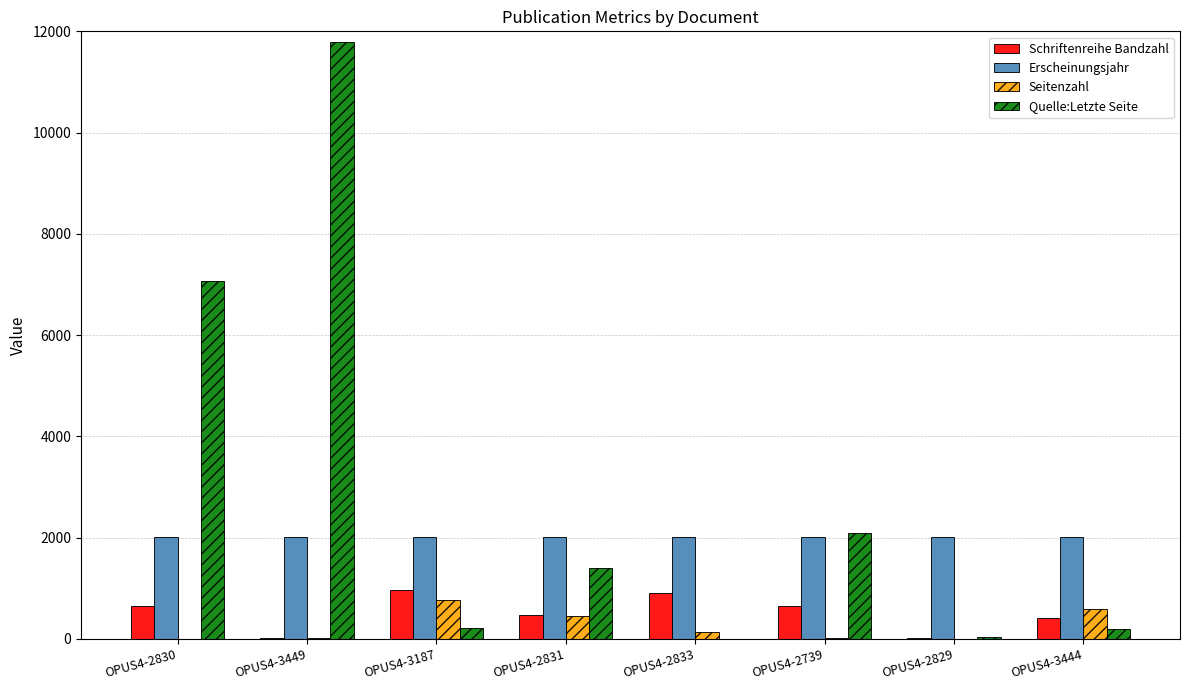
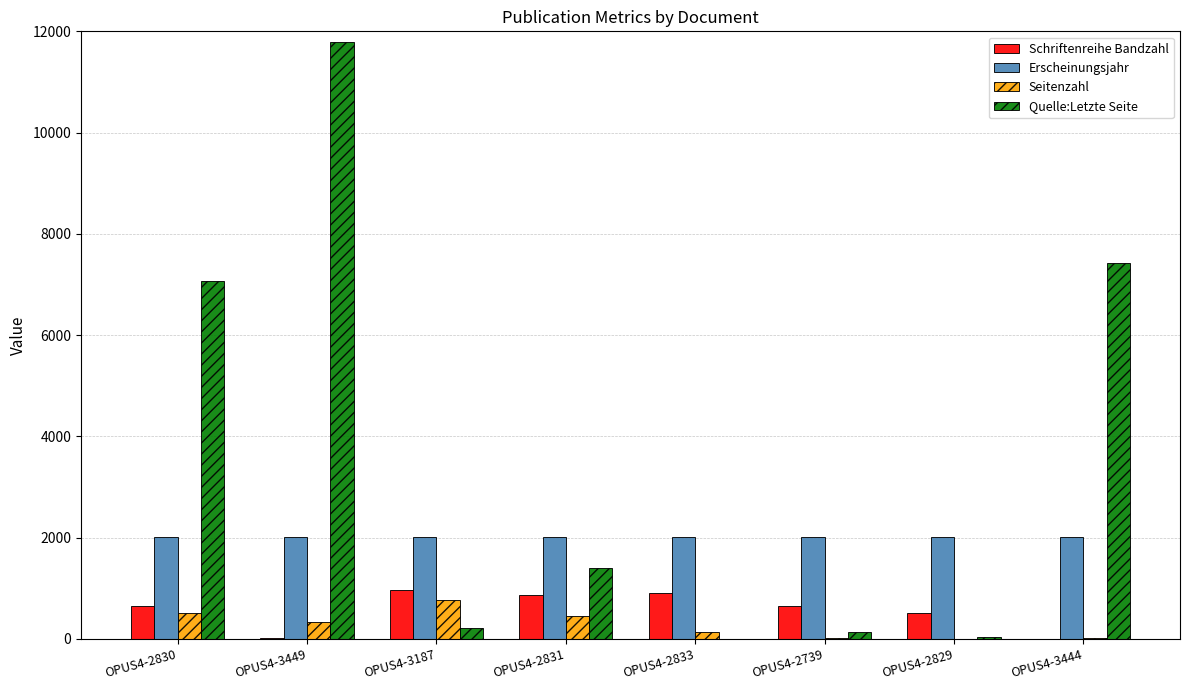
Seitenzahl, OPUS4-2830: 0 -> 500
Seitenzahl, OPUS4-3449: 0 -> 300
Schriftenreihe Bandzahl, OPUS4-2831: 500 -> 900
Quelle:Letzte Seite, OPUS4-2739: 2100 -> 100
Schriftenreihe Bandzahl, OPUS4-2829: 0 -> 500
Schriftenreihe Bandzahl, OPUS4-3444: 400 -> 0
Seitenzahl, OPUS4-3444: 600 -> 0
Quelle:Letzte Seite, OPUS4-3444: 200 -> 7400
